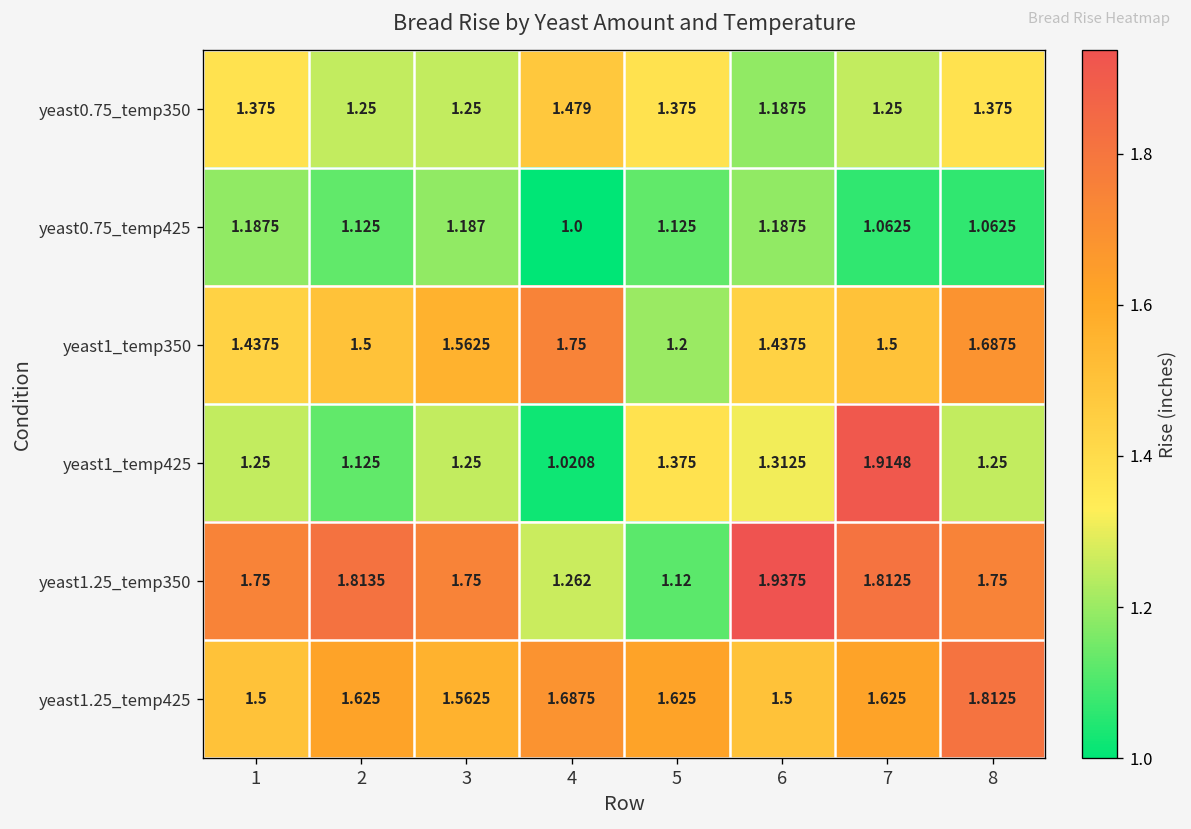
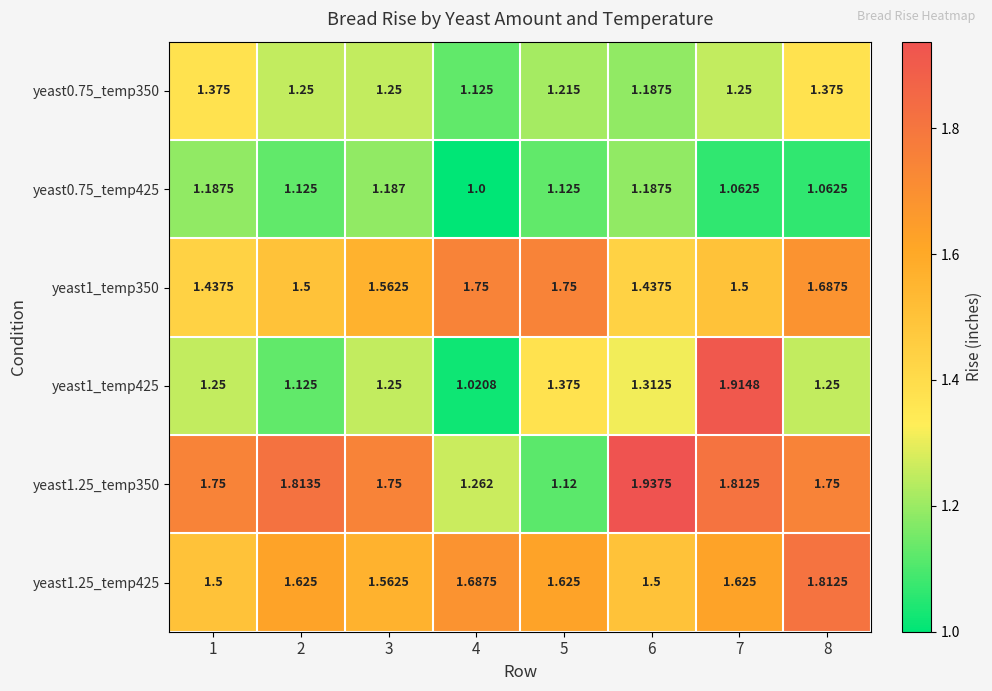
yeast0.75_temp350, 4: 1.479 -> 1.125
yeast0.75_temp350, 5: 1.375 -> 1.215
yeast1_temp350, 5: 1.2 -> 1.75
